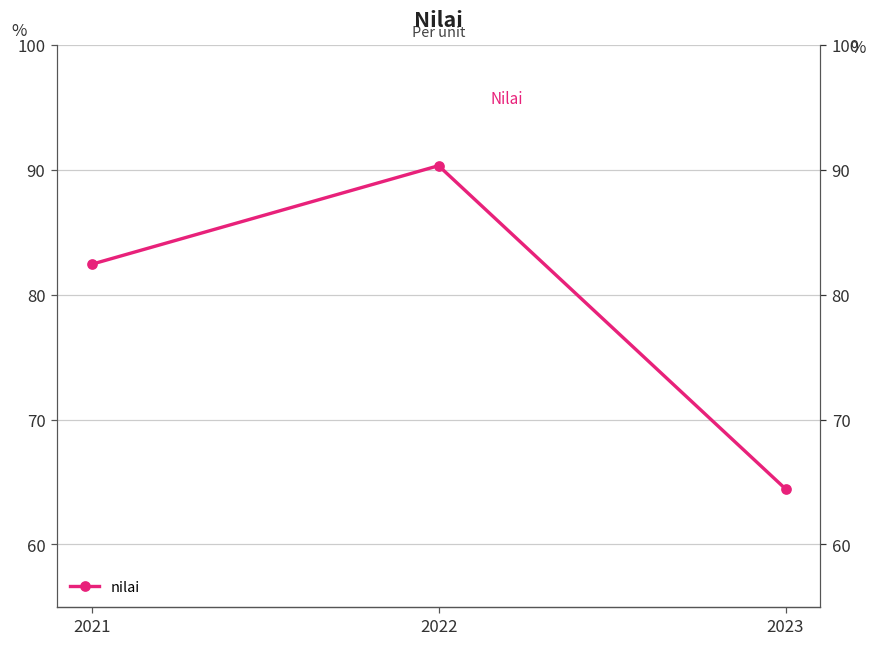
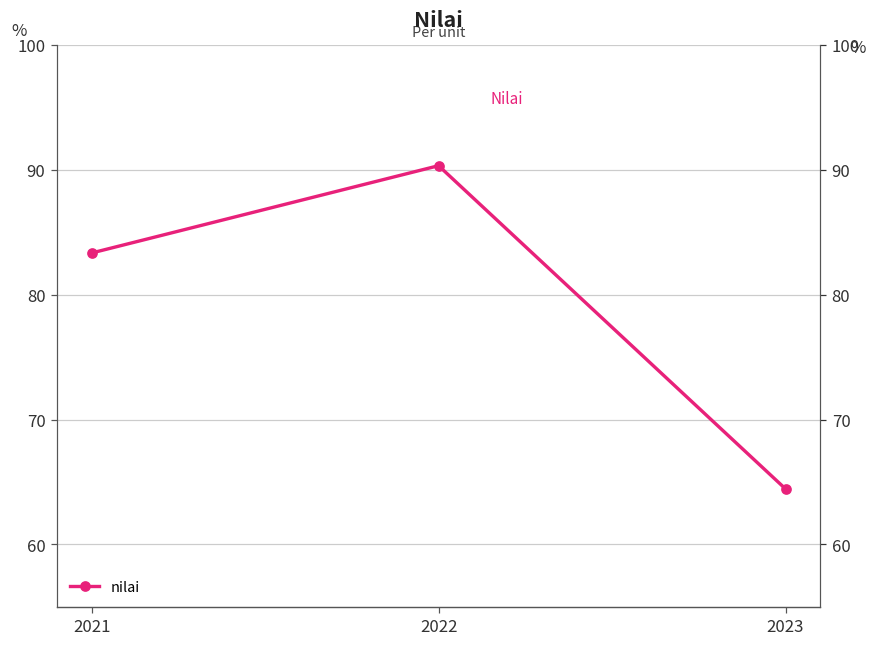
2021: 82.4 -> 83.3
